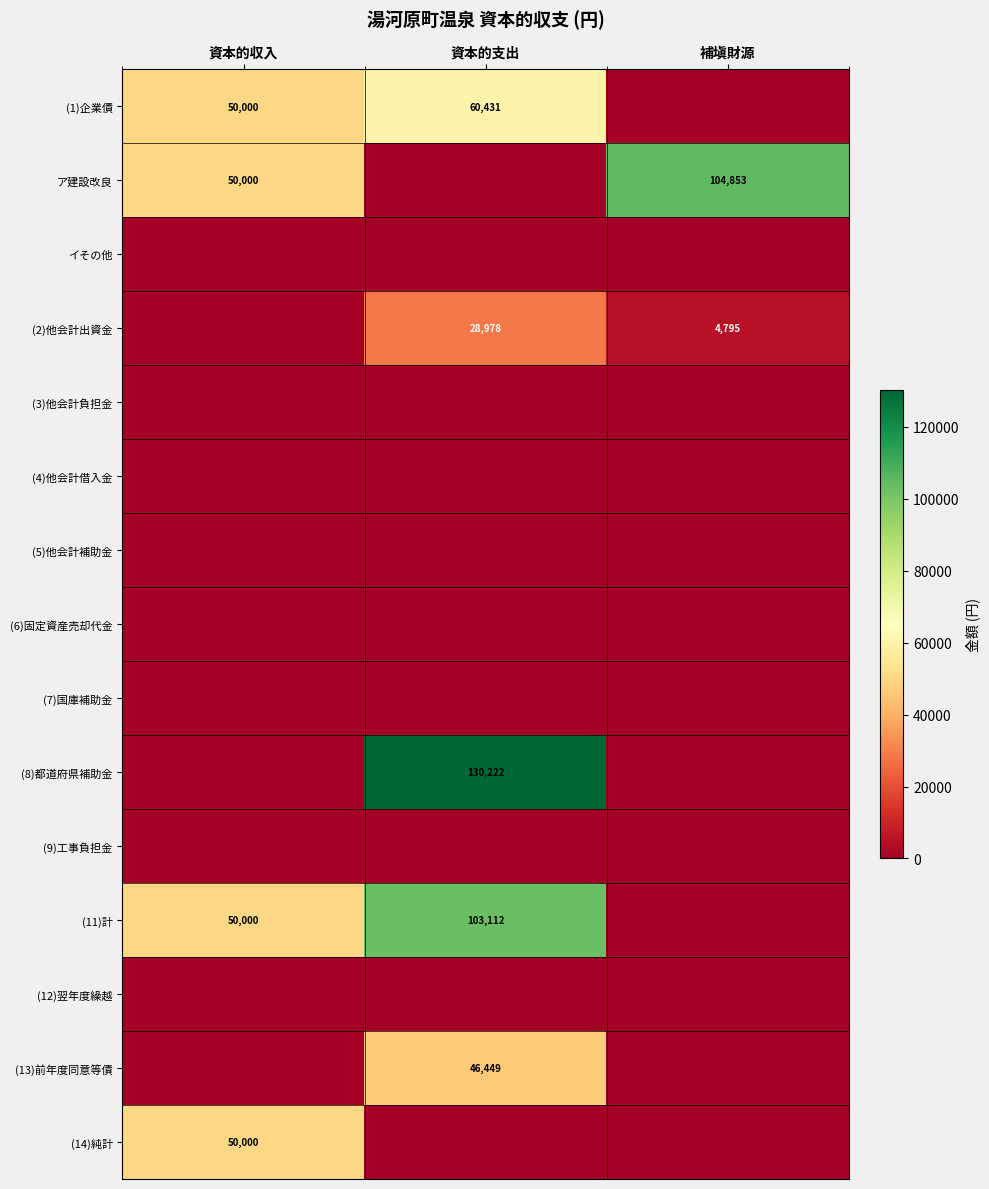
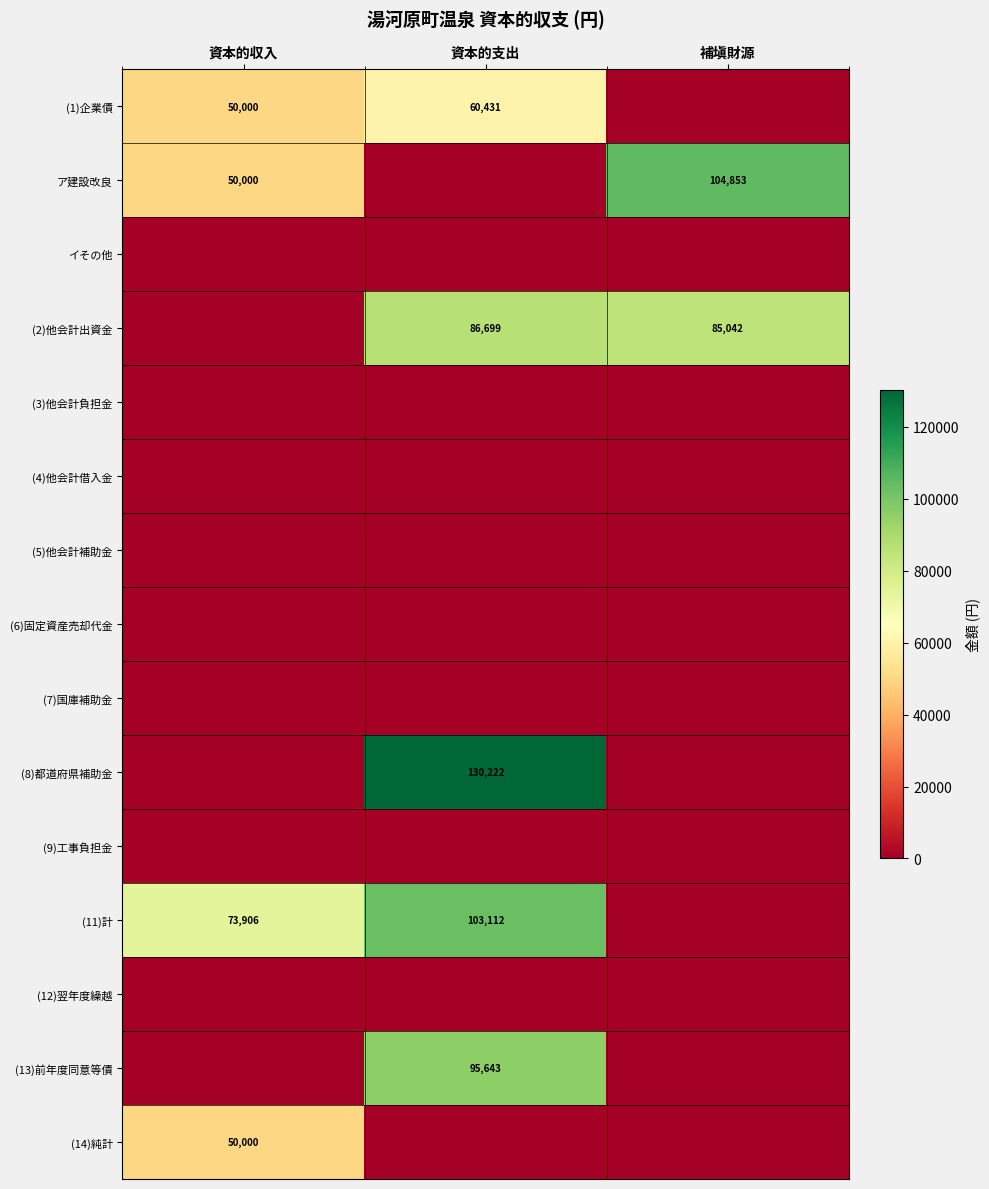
(2)他会計出資金, 資本的支出: 28,978 -> 86,699
(2)他会計出資金, 補塡財源: 4,795 -> 85,042
(11)計, 資本的収入: 50,000 -> 73,906
(13)前年度同意等債, 資本的支出: 46,449 -> 95,643
